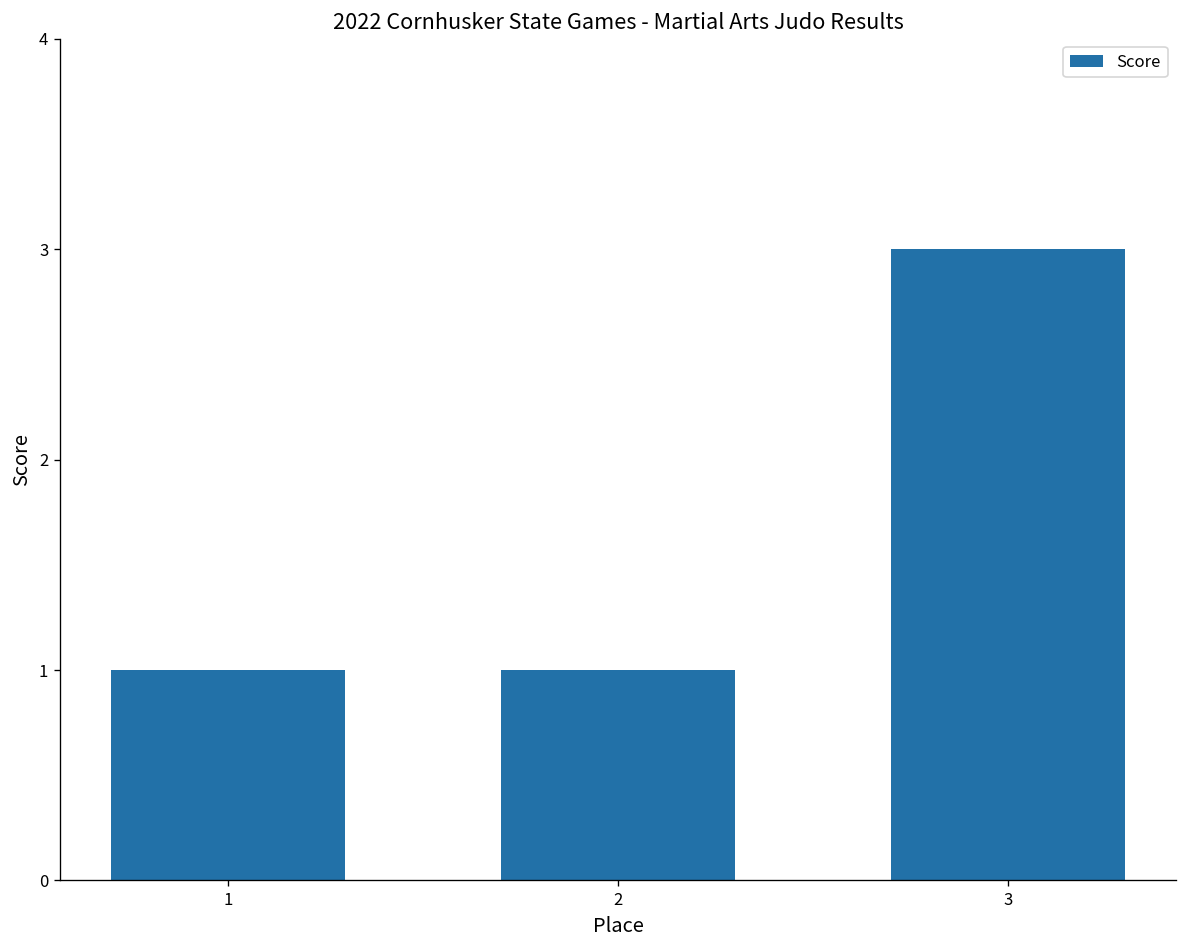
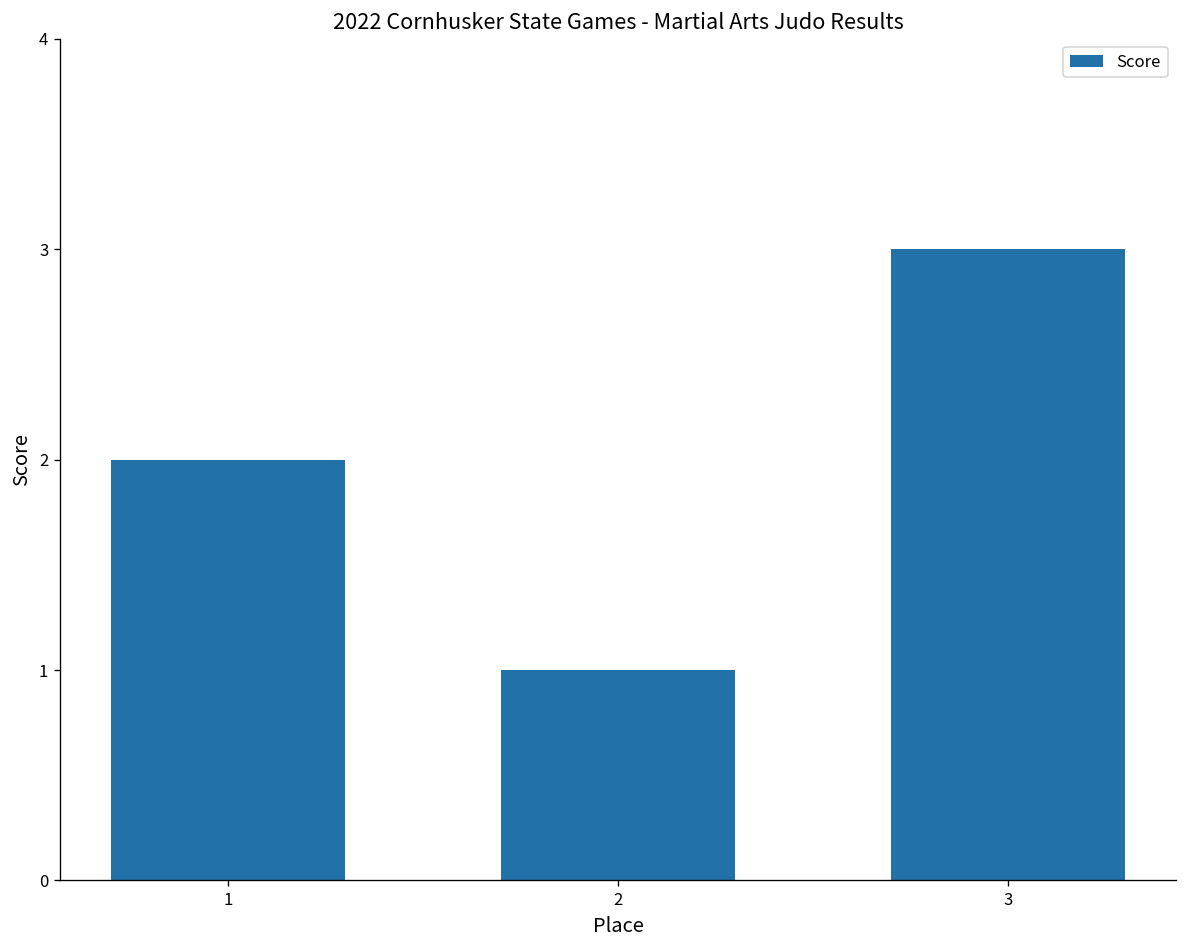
1: 1 -> 2
